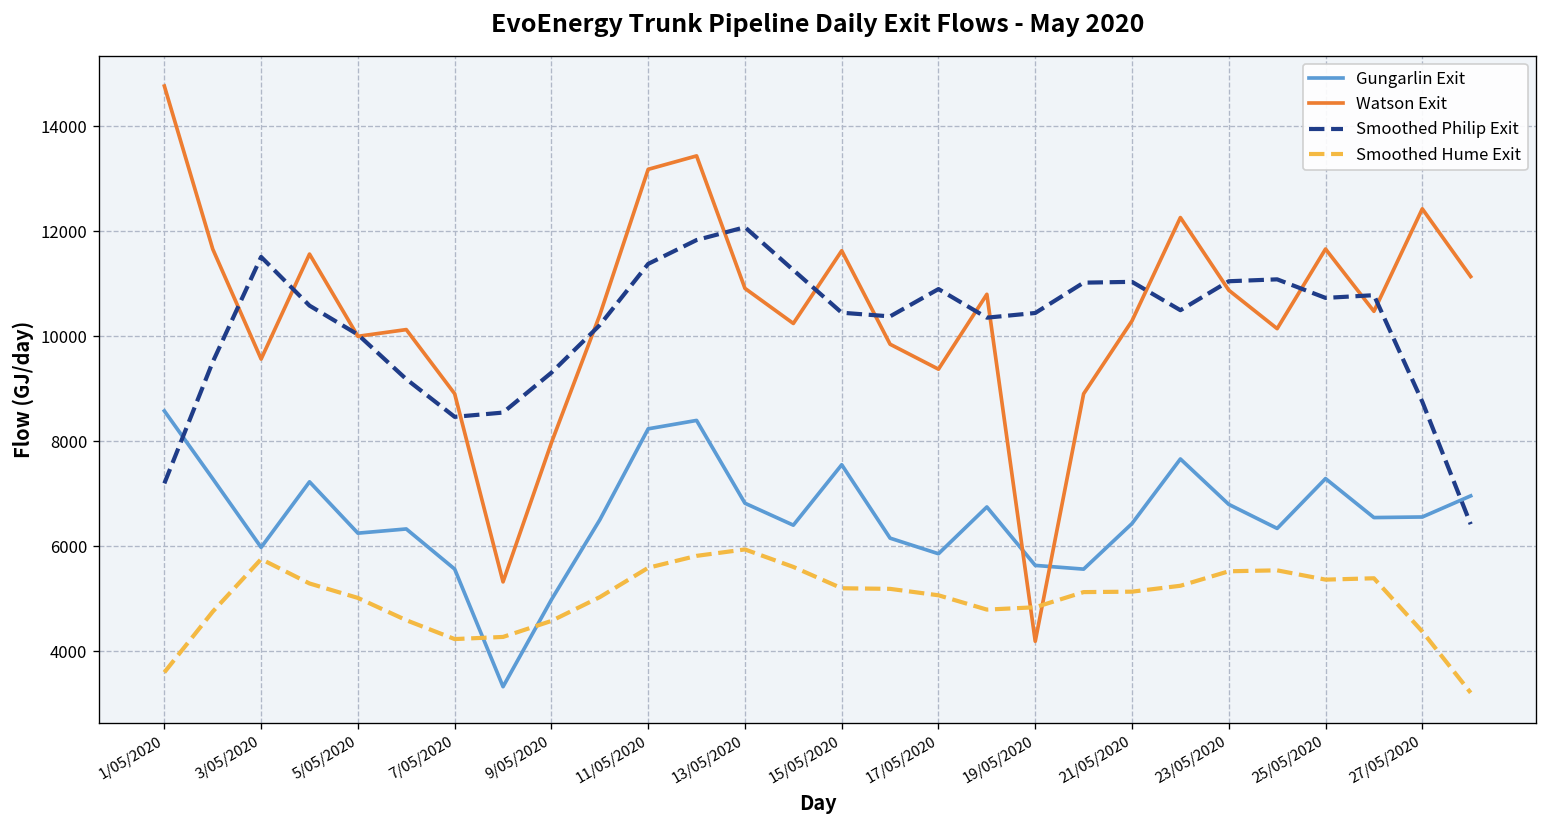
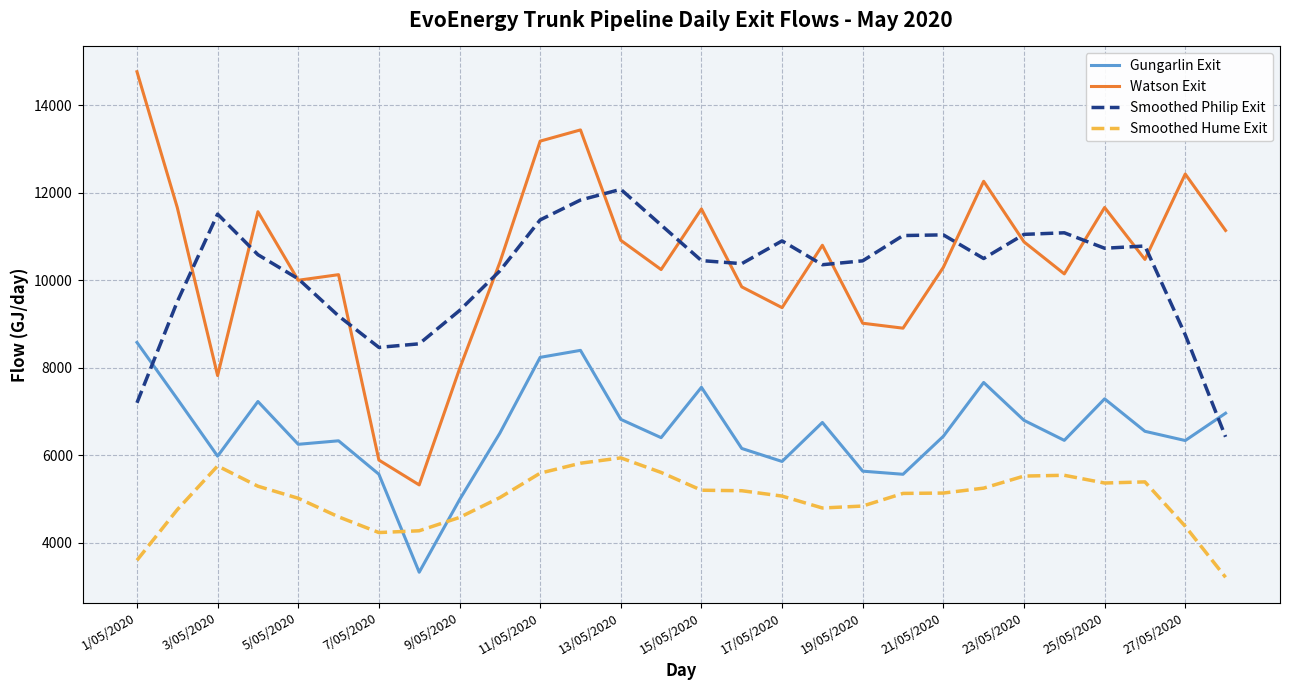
Watson Exit, 3/05/2020: 9600 -> 7800
Watson Exit, 7/05/2020: 8900 -> 5900
Watson Exit, 19/05/2020: 4200 -> 9000
Gungarlin Exit, 27/05/2020: 6600 -> 6300
